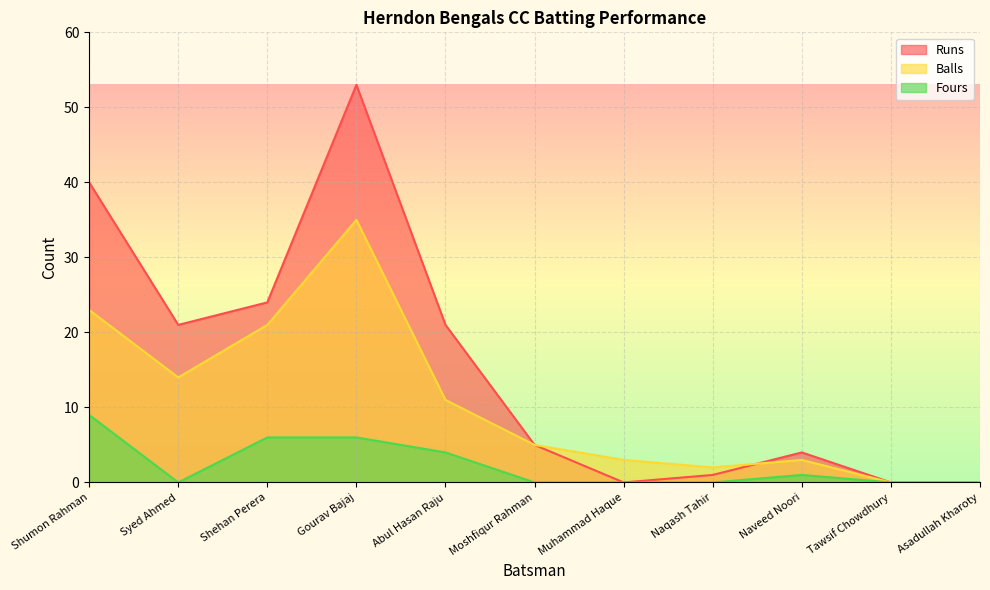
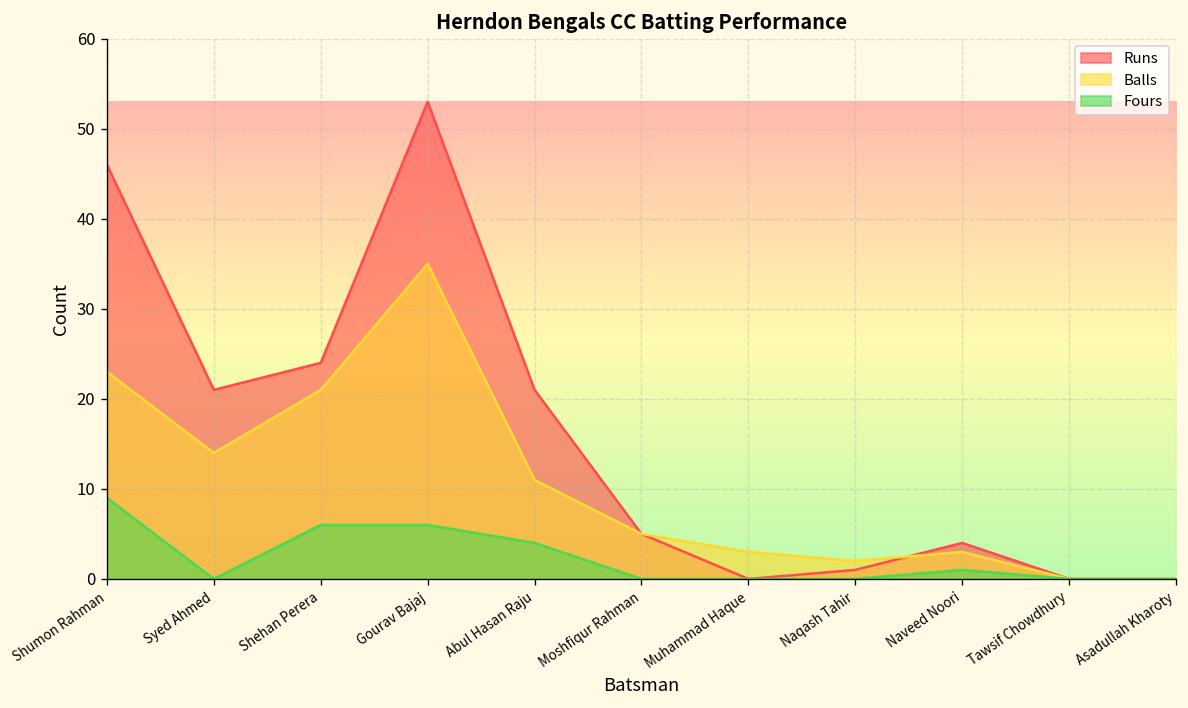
Runs, Shumon Rahman: 40 -> 46
